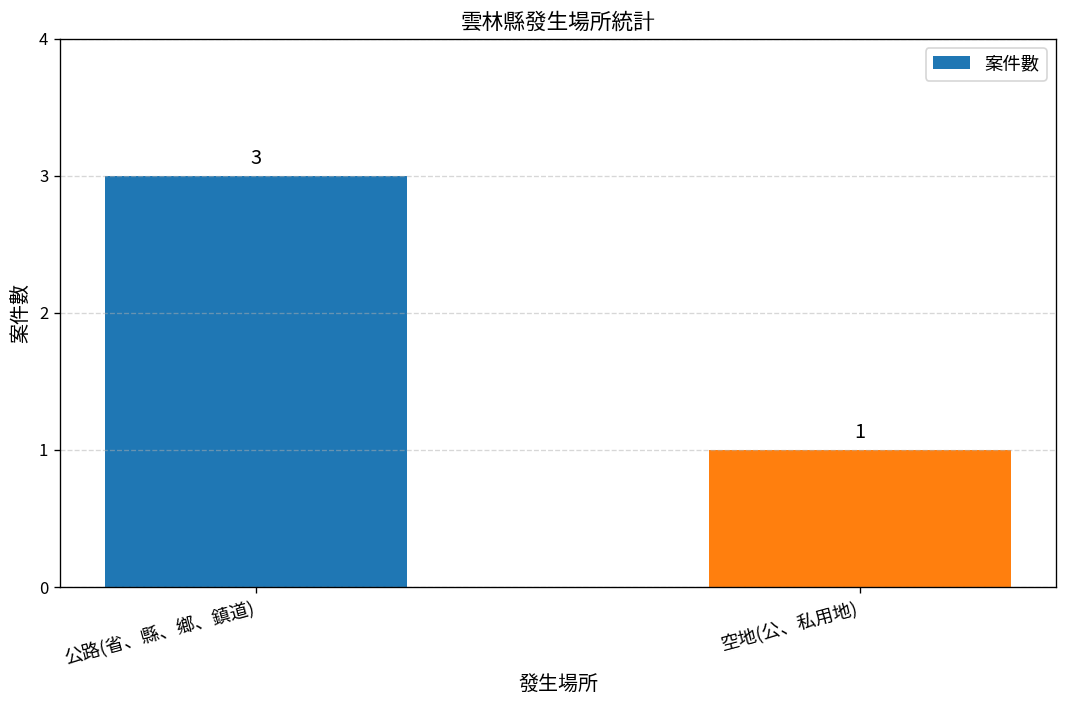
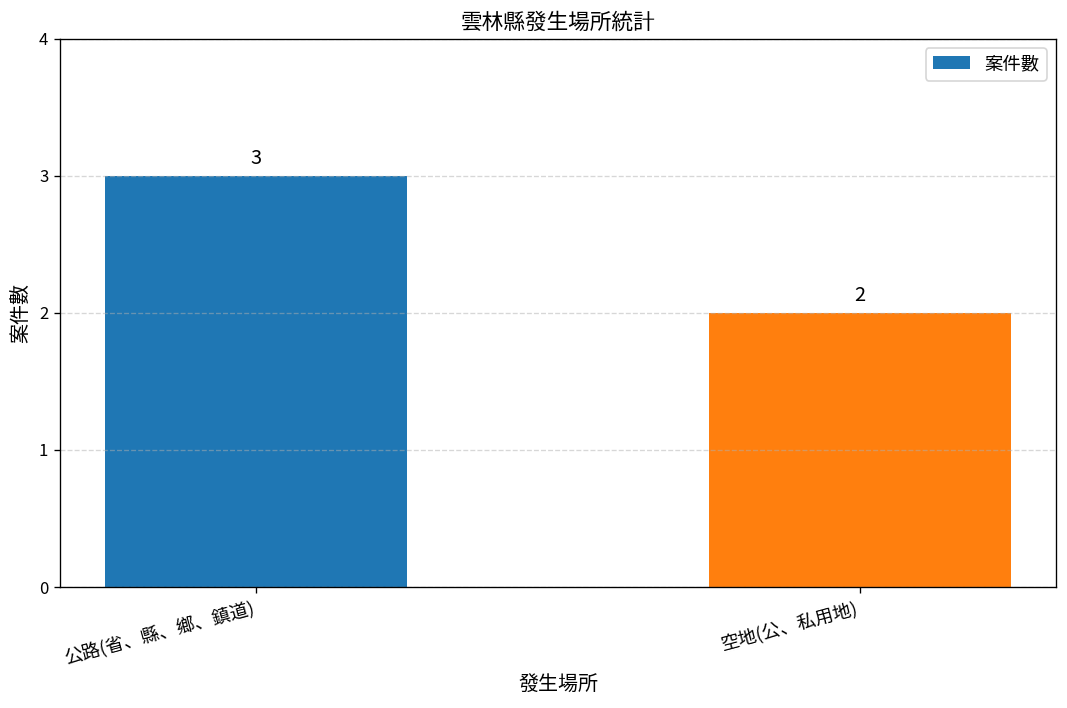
空地(公、私用地): 1 -> 2
